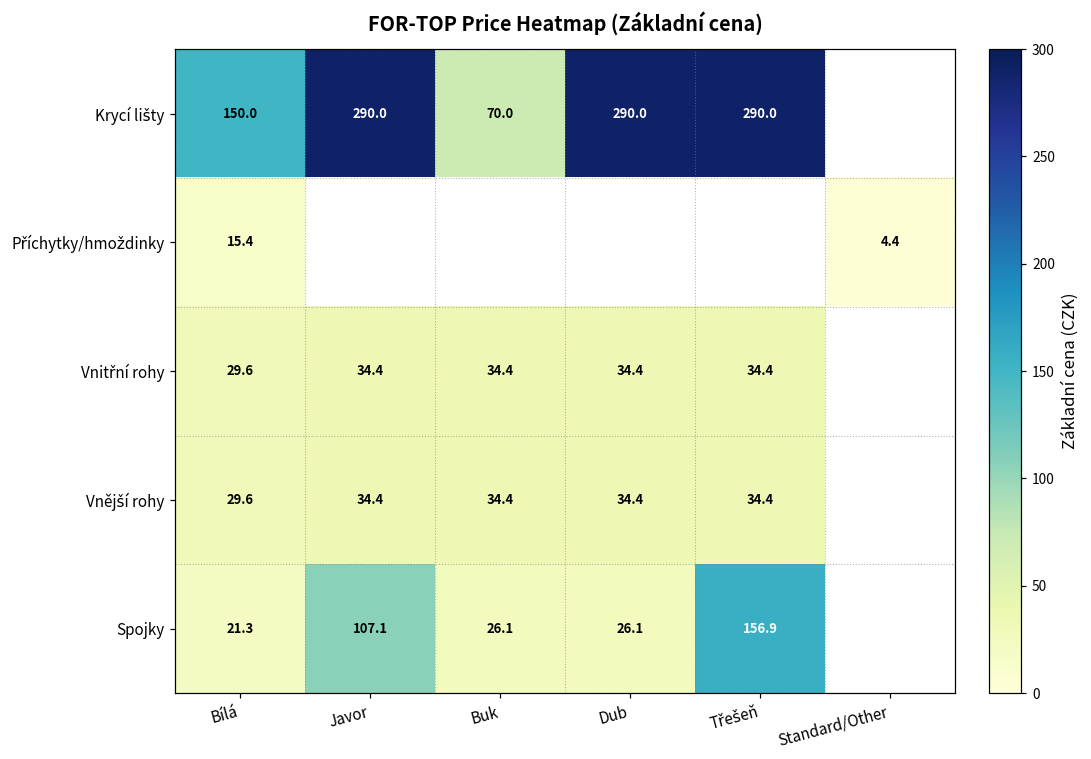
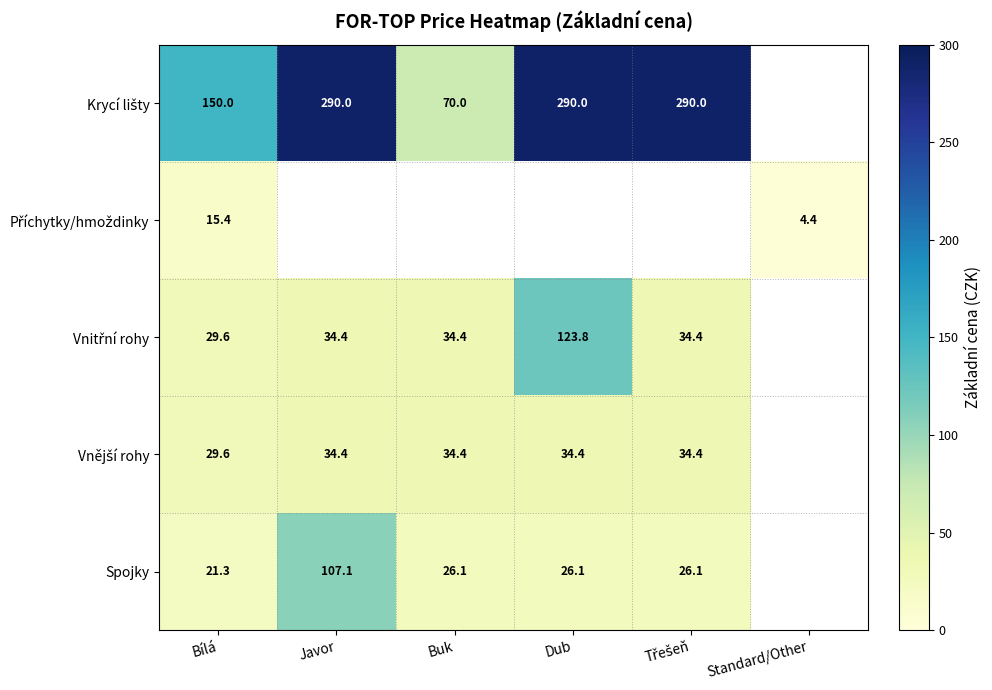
Vnitřní rohy, Dub: 34.4 -> 123.8
Spojky, Třešeň: 156.9 -> 26.1
